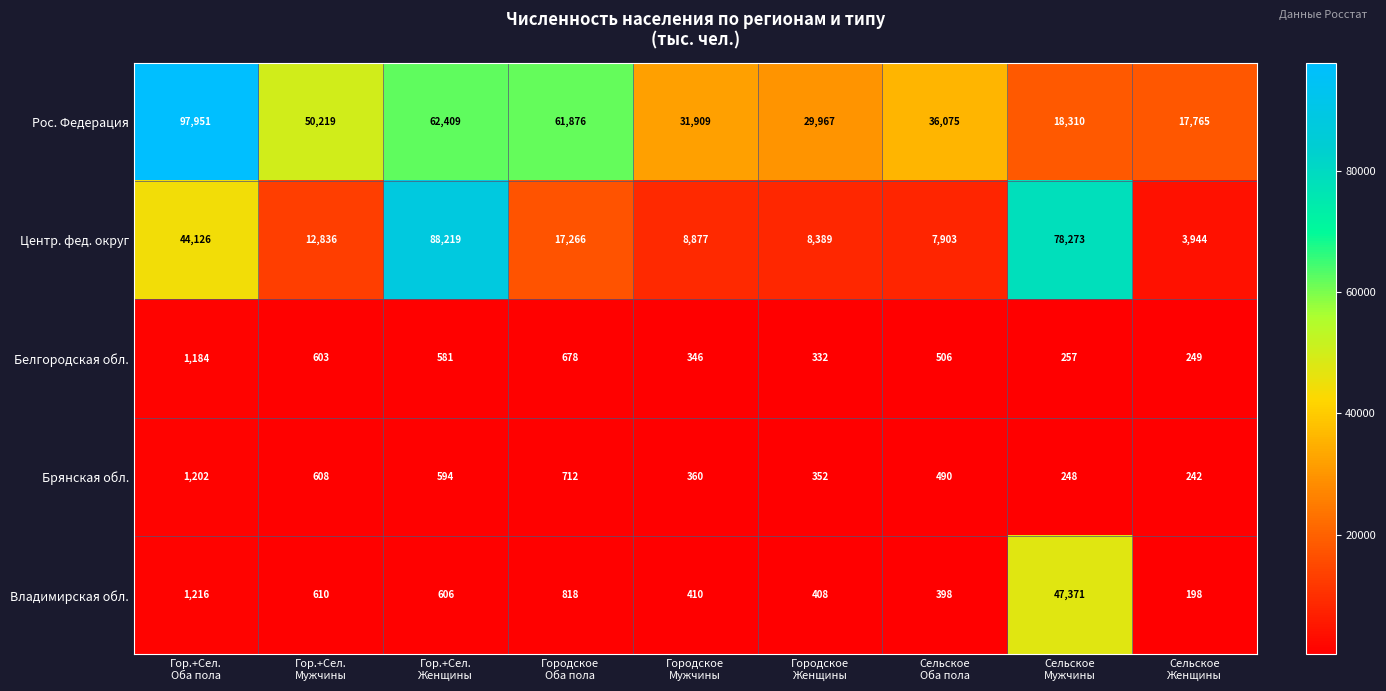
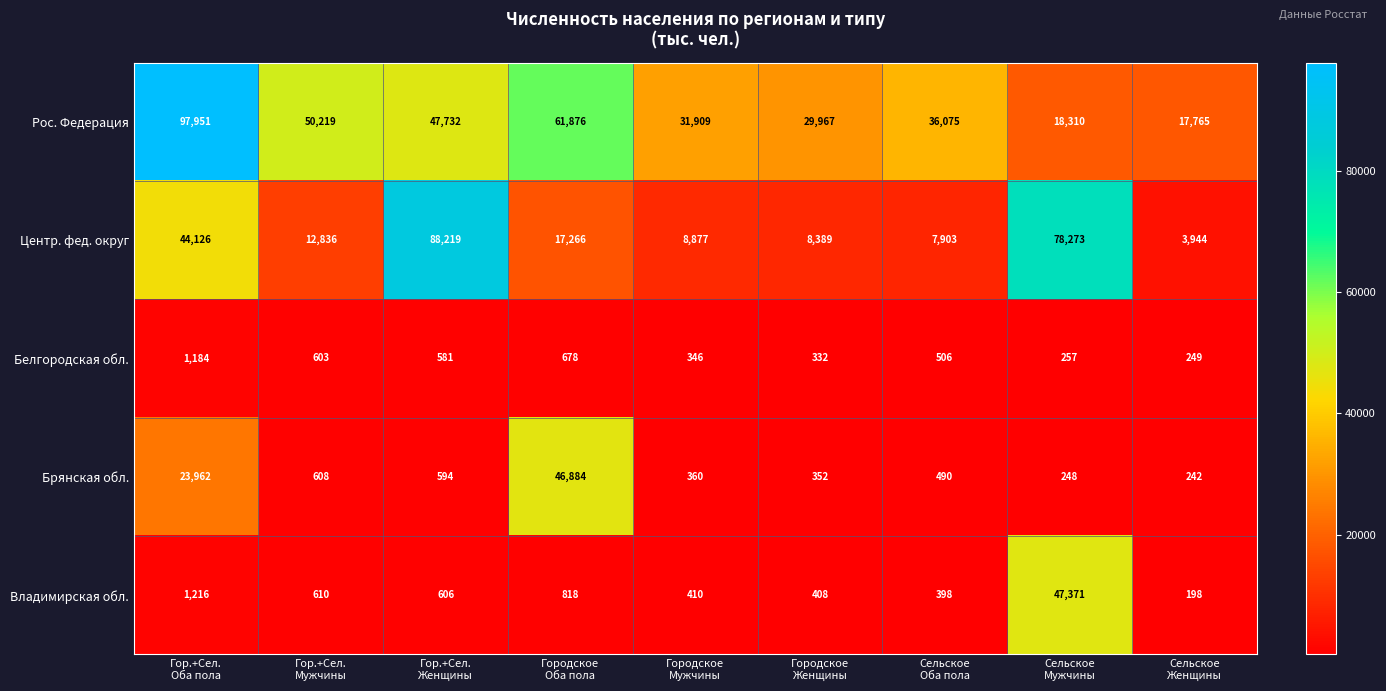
Рос. Федерация, Гор.+Сел. Женщины: 62,409 -> 47,732
Брянская обл., Гор.+Сел. Оба пола: 1,202 -> 23,962
Брянская обл., Городское Оба пола: 712 -> 46,884
